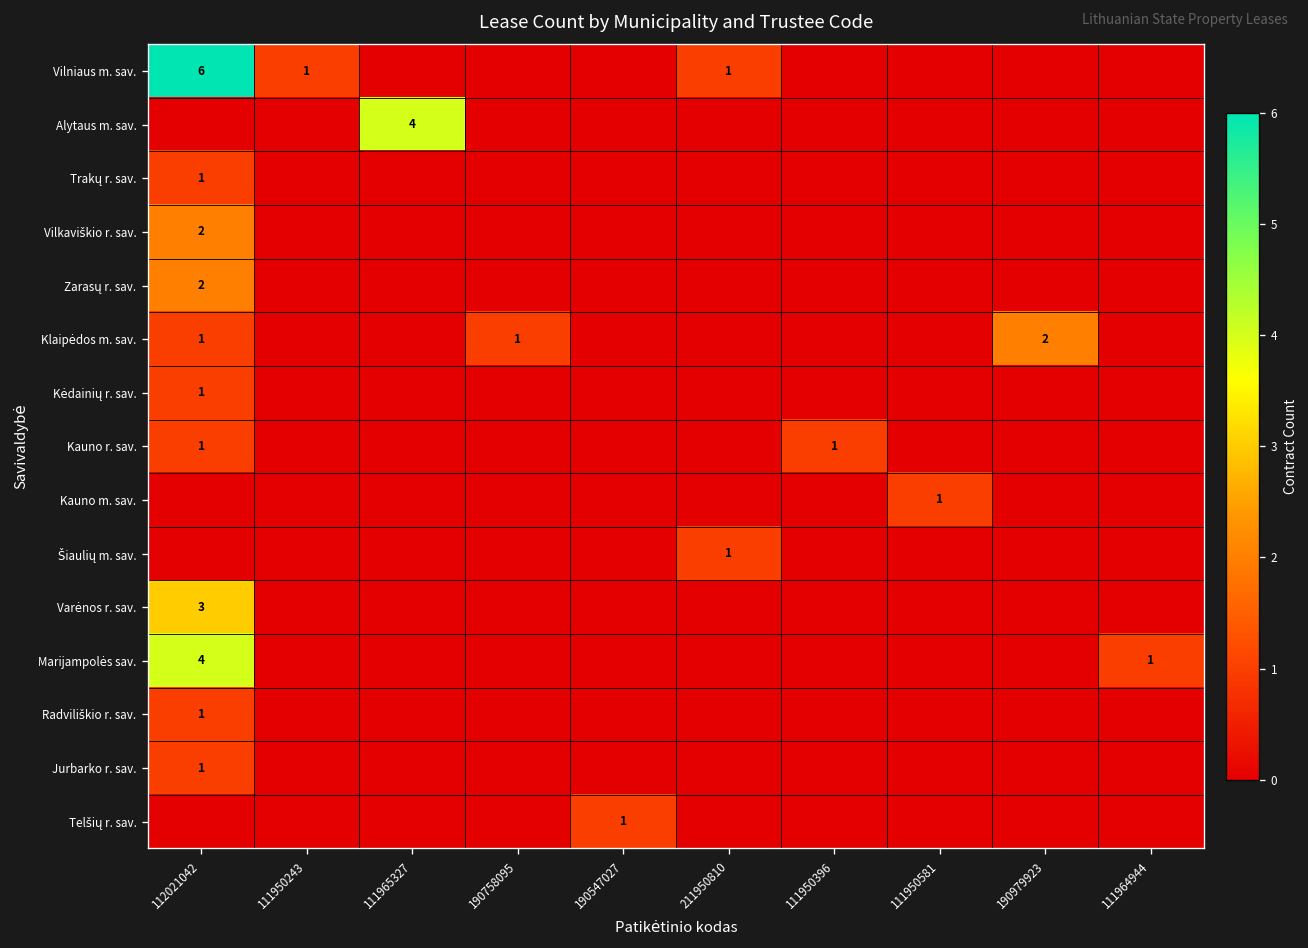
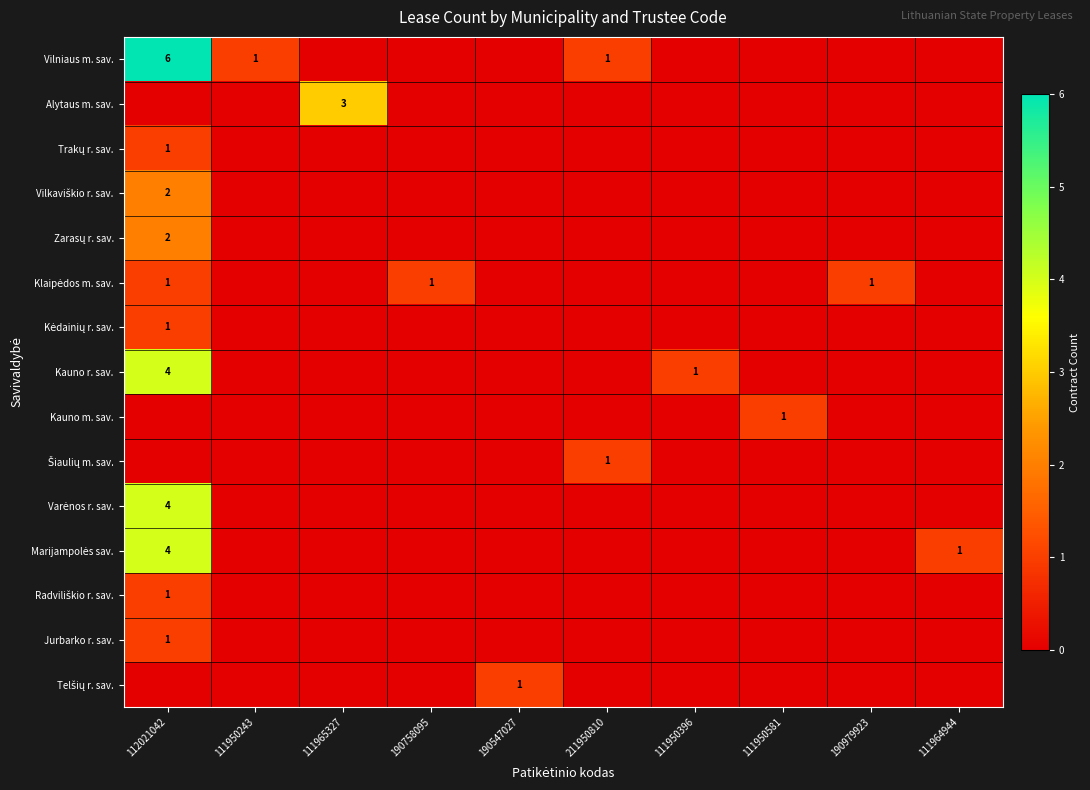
Alytaus m. sav., 111965327: 4 -> 3
Klaipėdos m. sav., 190979923: 2 -> 1
Kauno r. sav., 112021042: 1 -> 4
Varėnos r. sav., 112021042: 3 -> 4
